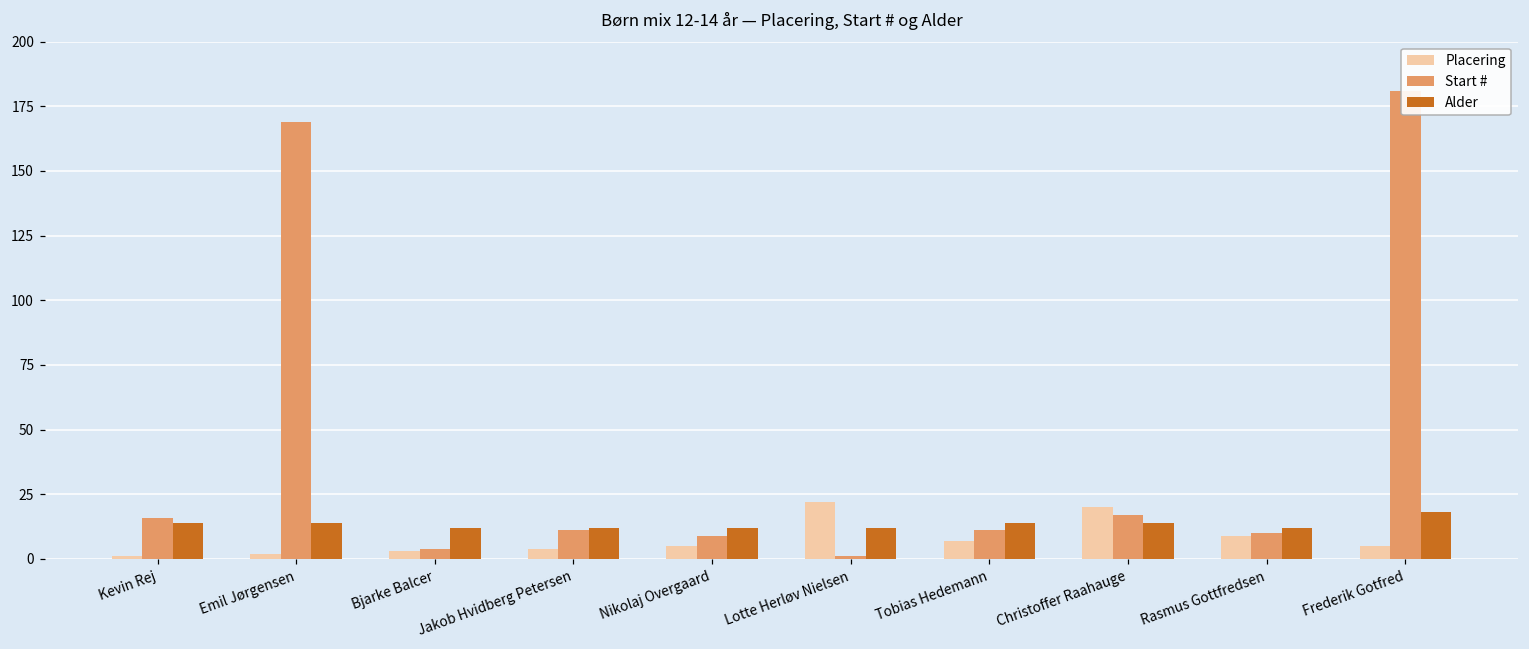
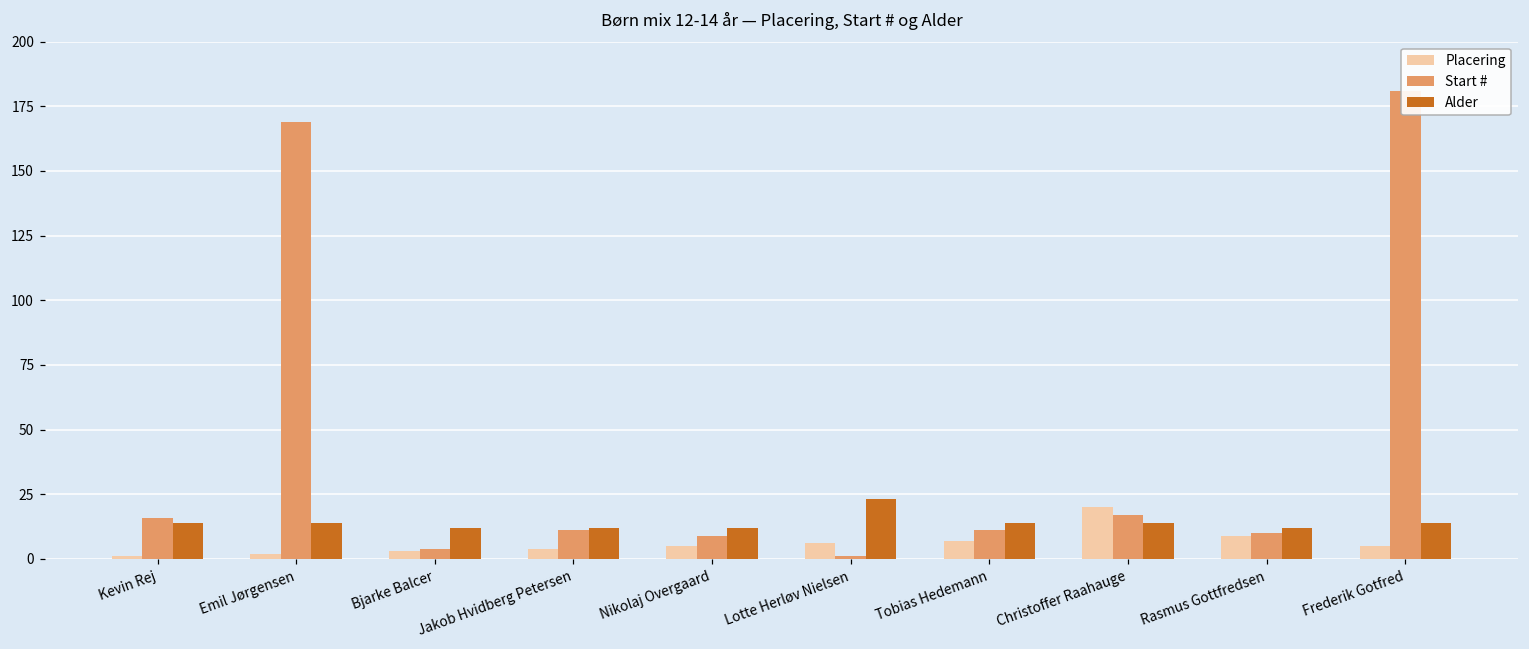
Placering, Lotte Herløv Nielsen: 22 -> 6
Alder, Lotte Herløv Nielsen: 12 -> 23
Alder, Frederik Gotfred: 18 -> 14
